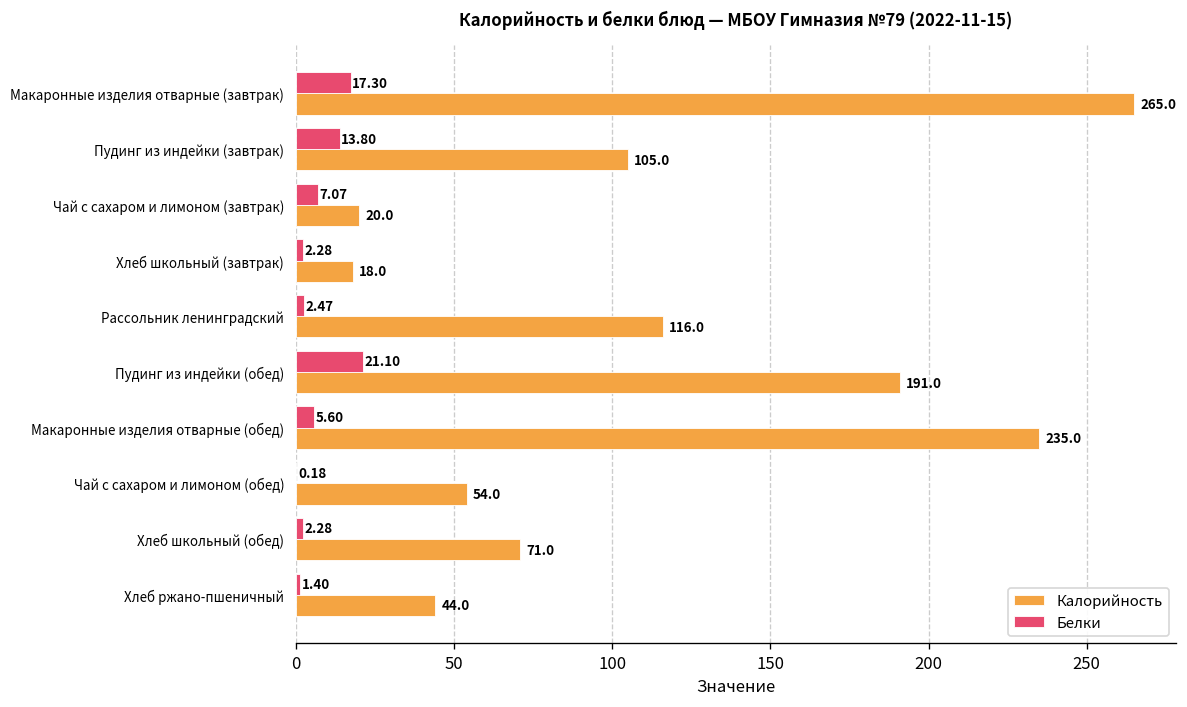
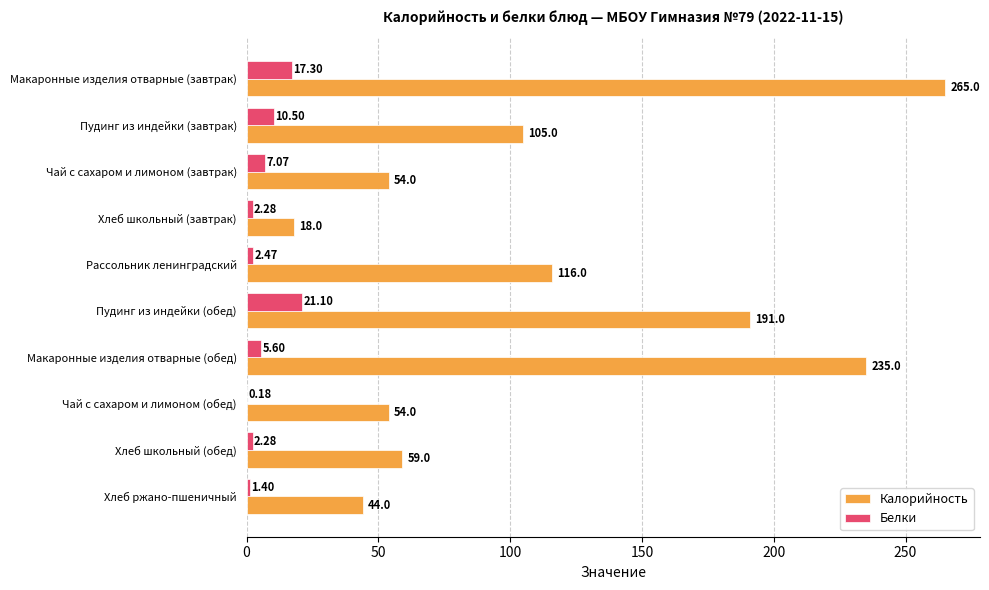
Белки, Пудинг из индейки (завтрак): 13.80 -> 10.50
Калорийность, Чай с сахаром и лимоном (завтрак): 20.0 -> 54.0
Калорийность, Хлеб школьный (обед): 71.0 -> 59.0
